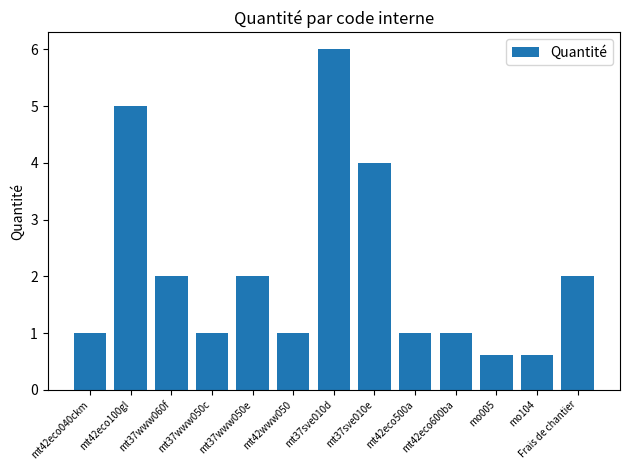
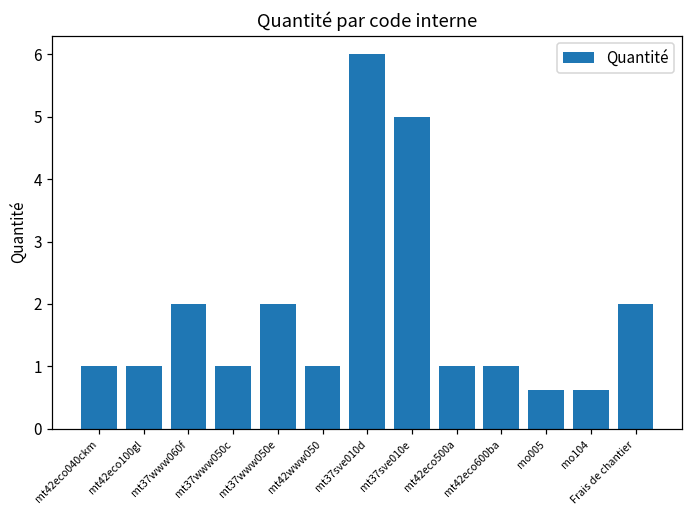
mt42eco100gl: 5 -> 1
mt37sve010e: 4 -> 5
